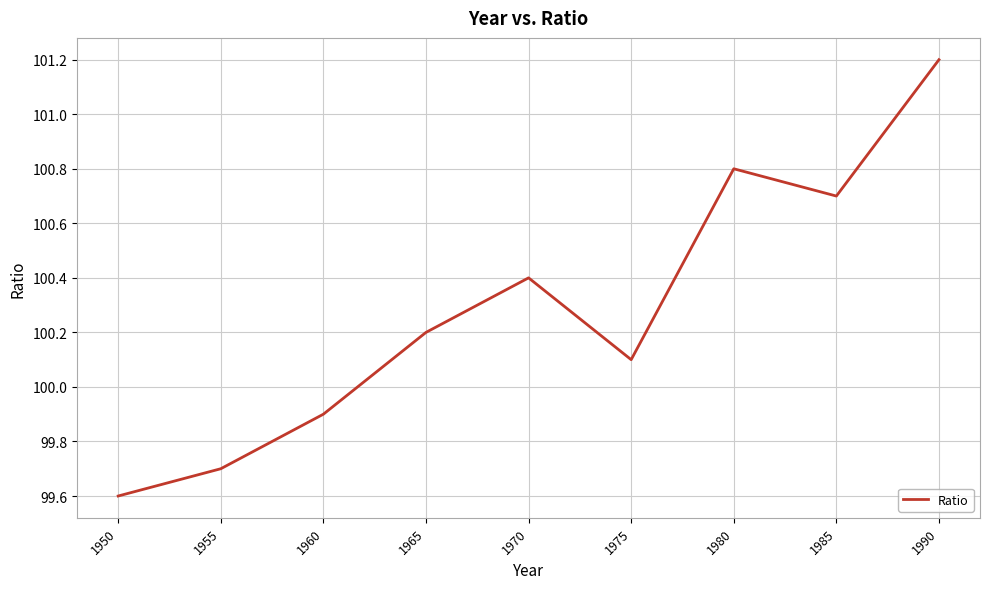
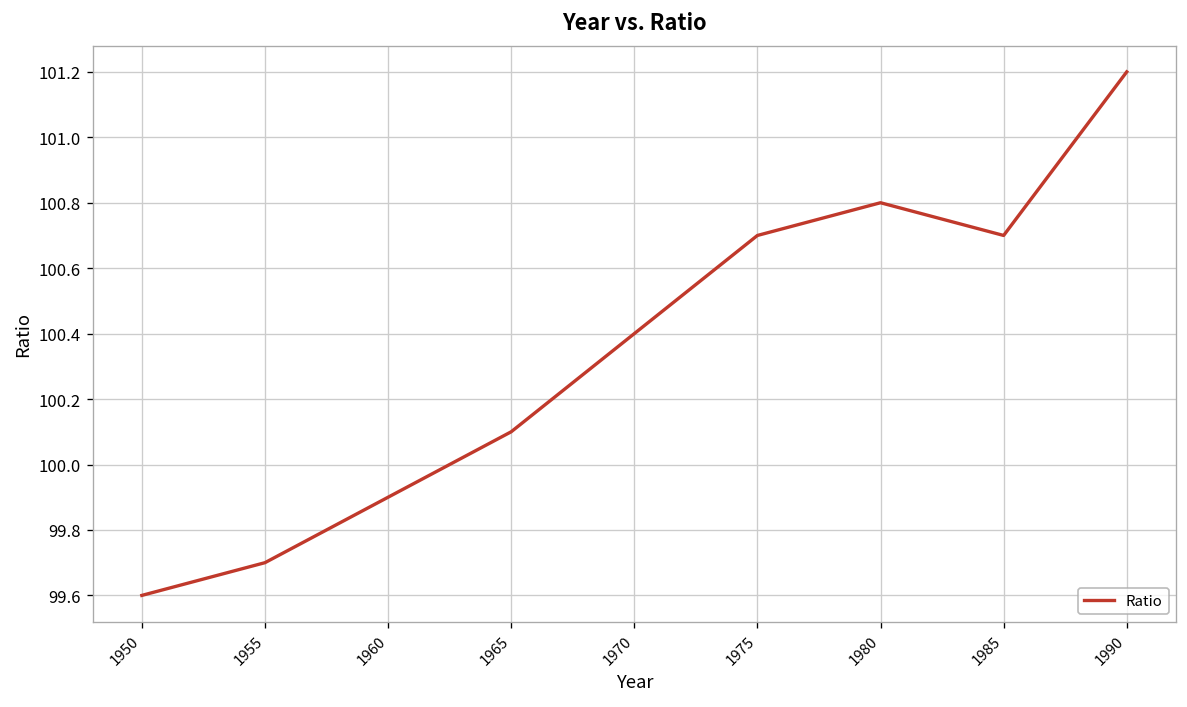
1965: 100.2 -> 100.1
1975: 100.1 -> 100.7
